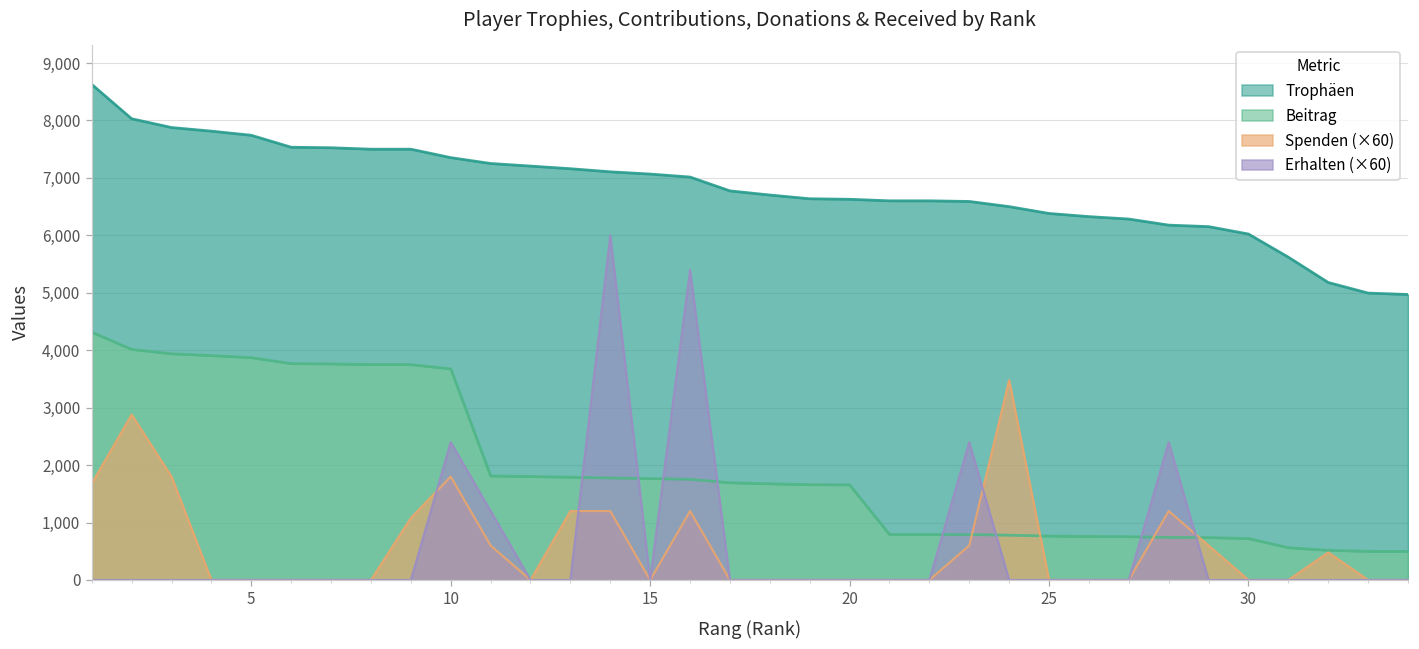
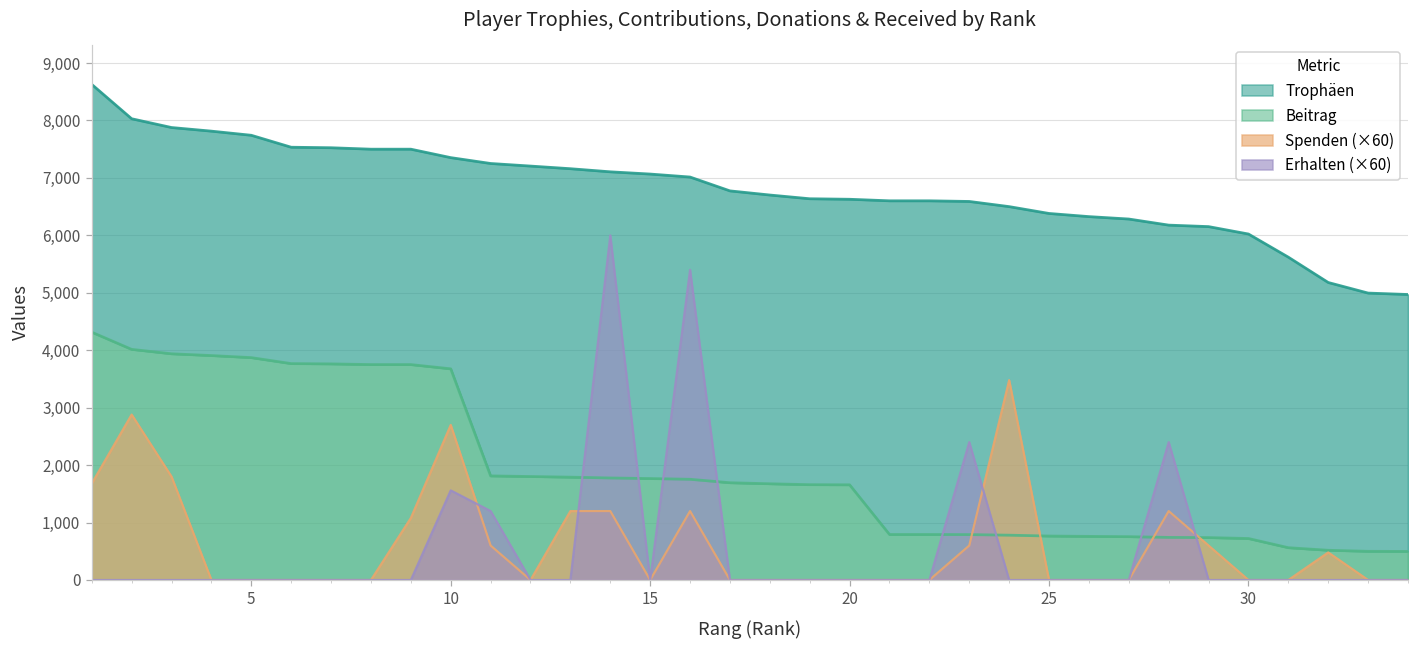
Spenden (×60), 10: 1,800 -> 2,700
Erhalten (×60), 10: 2,400 -> 1,600
